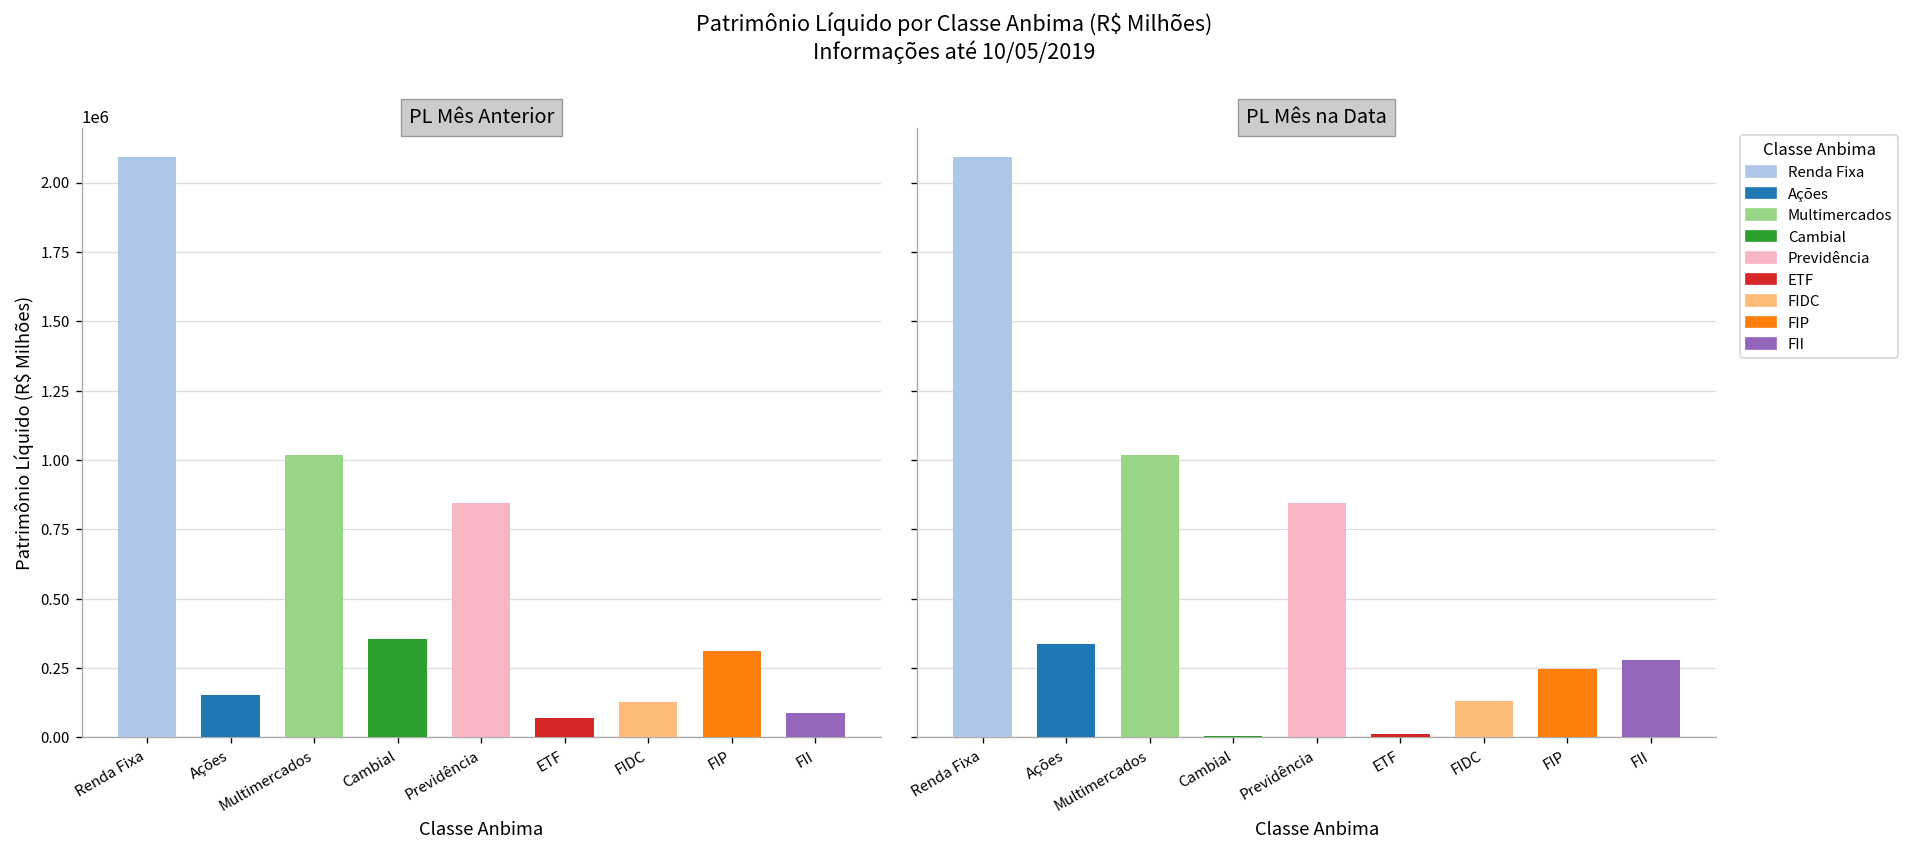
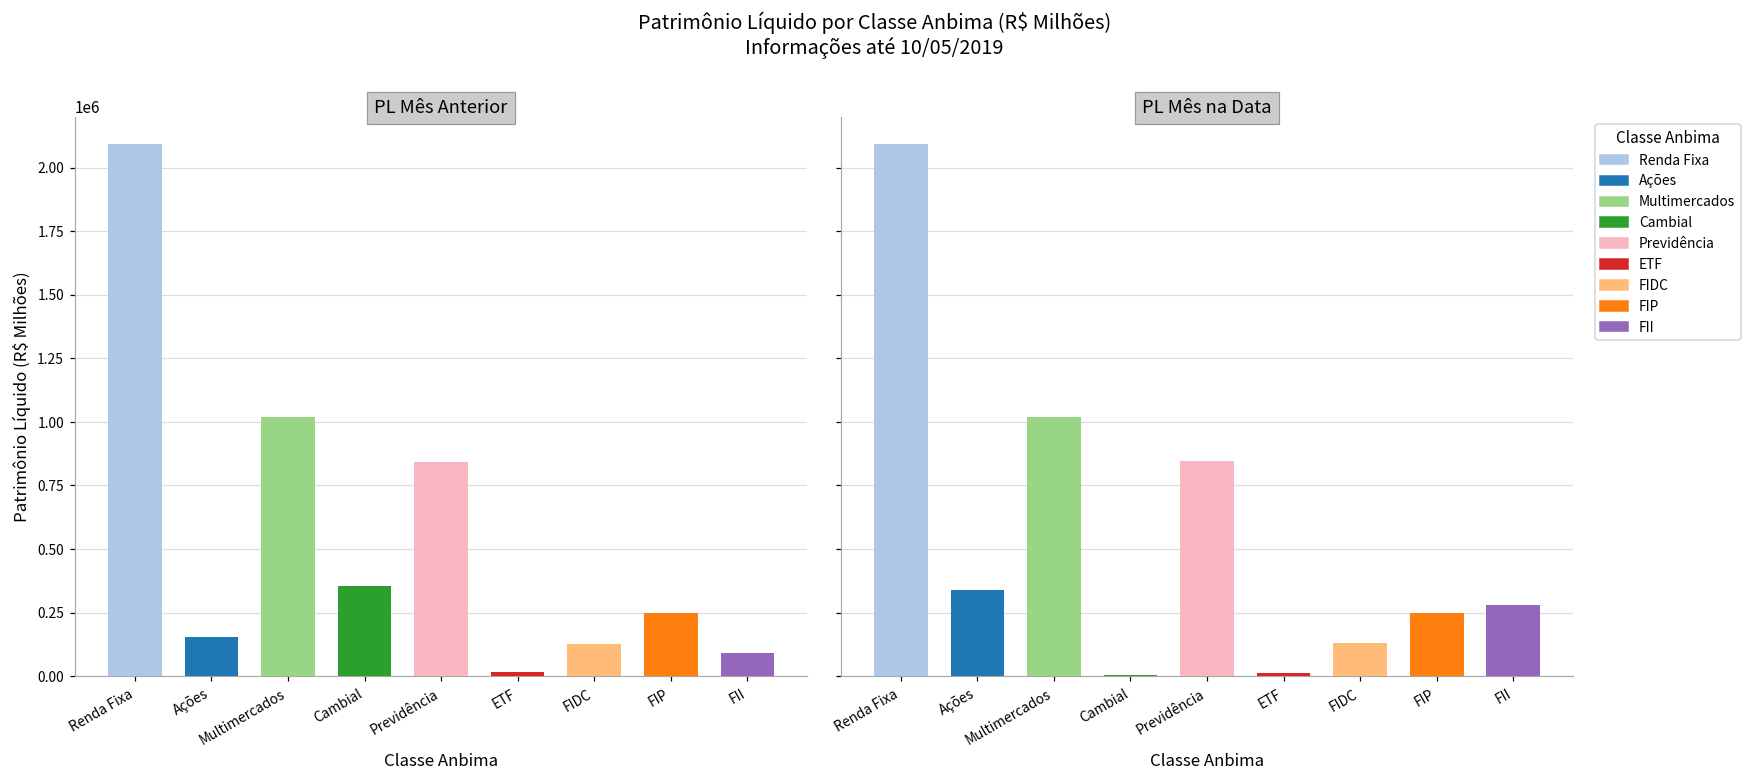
PL Mês Anterior, ETF: 70000 -> 10000
PL Mês Anterior, FIP: 310000 -> 250000
